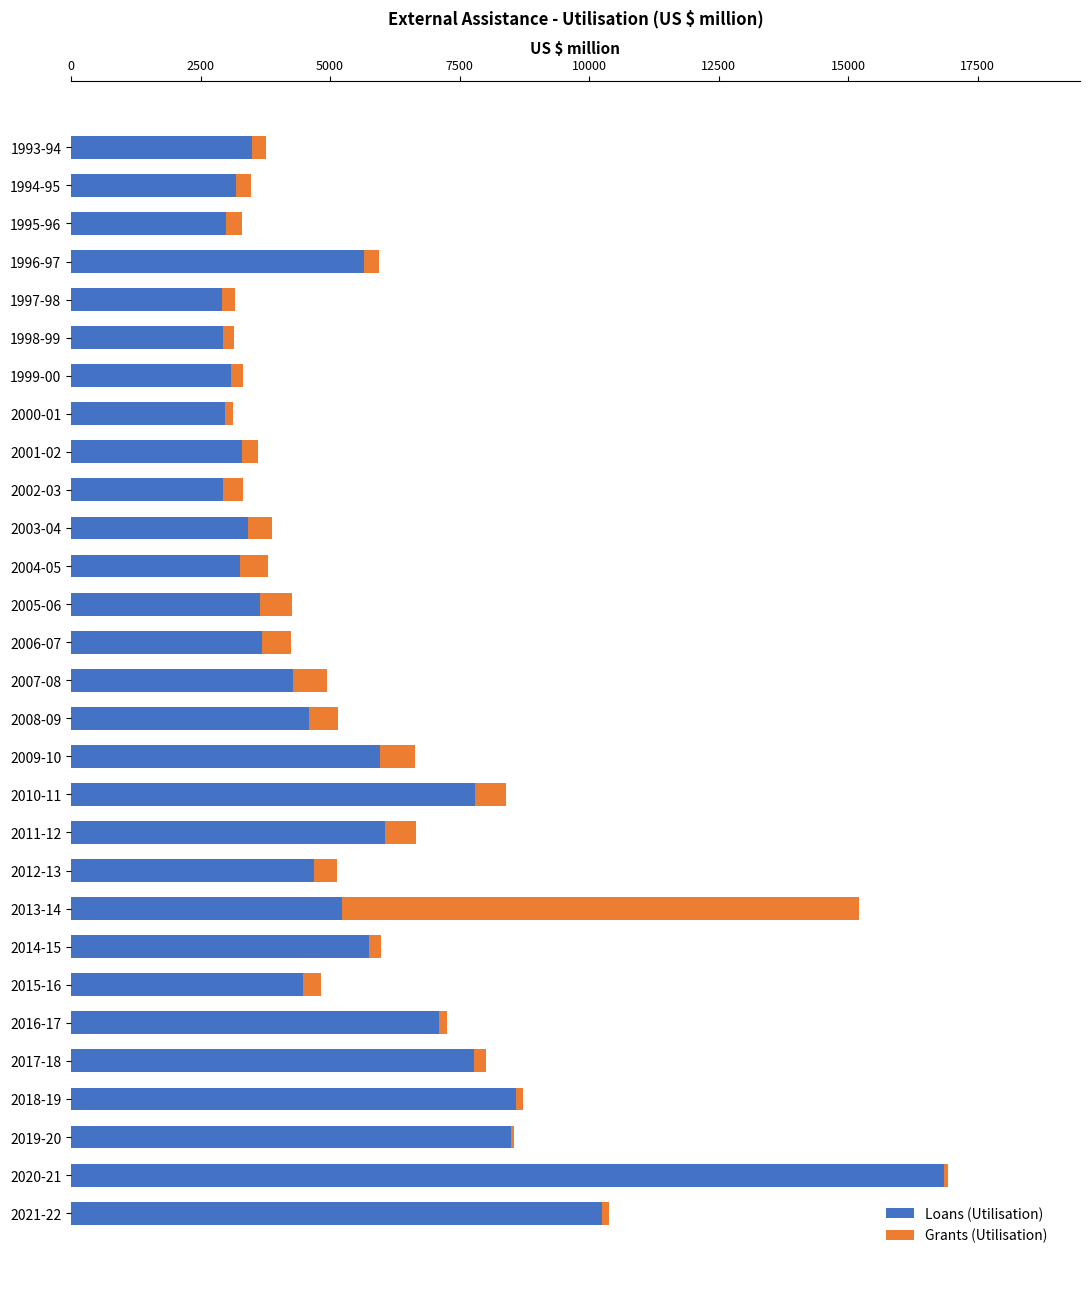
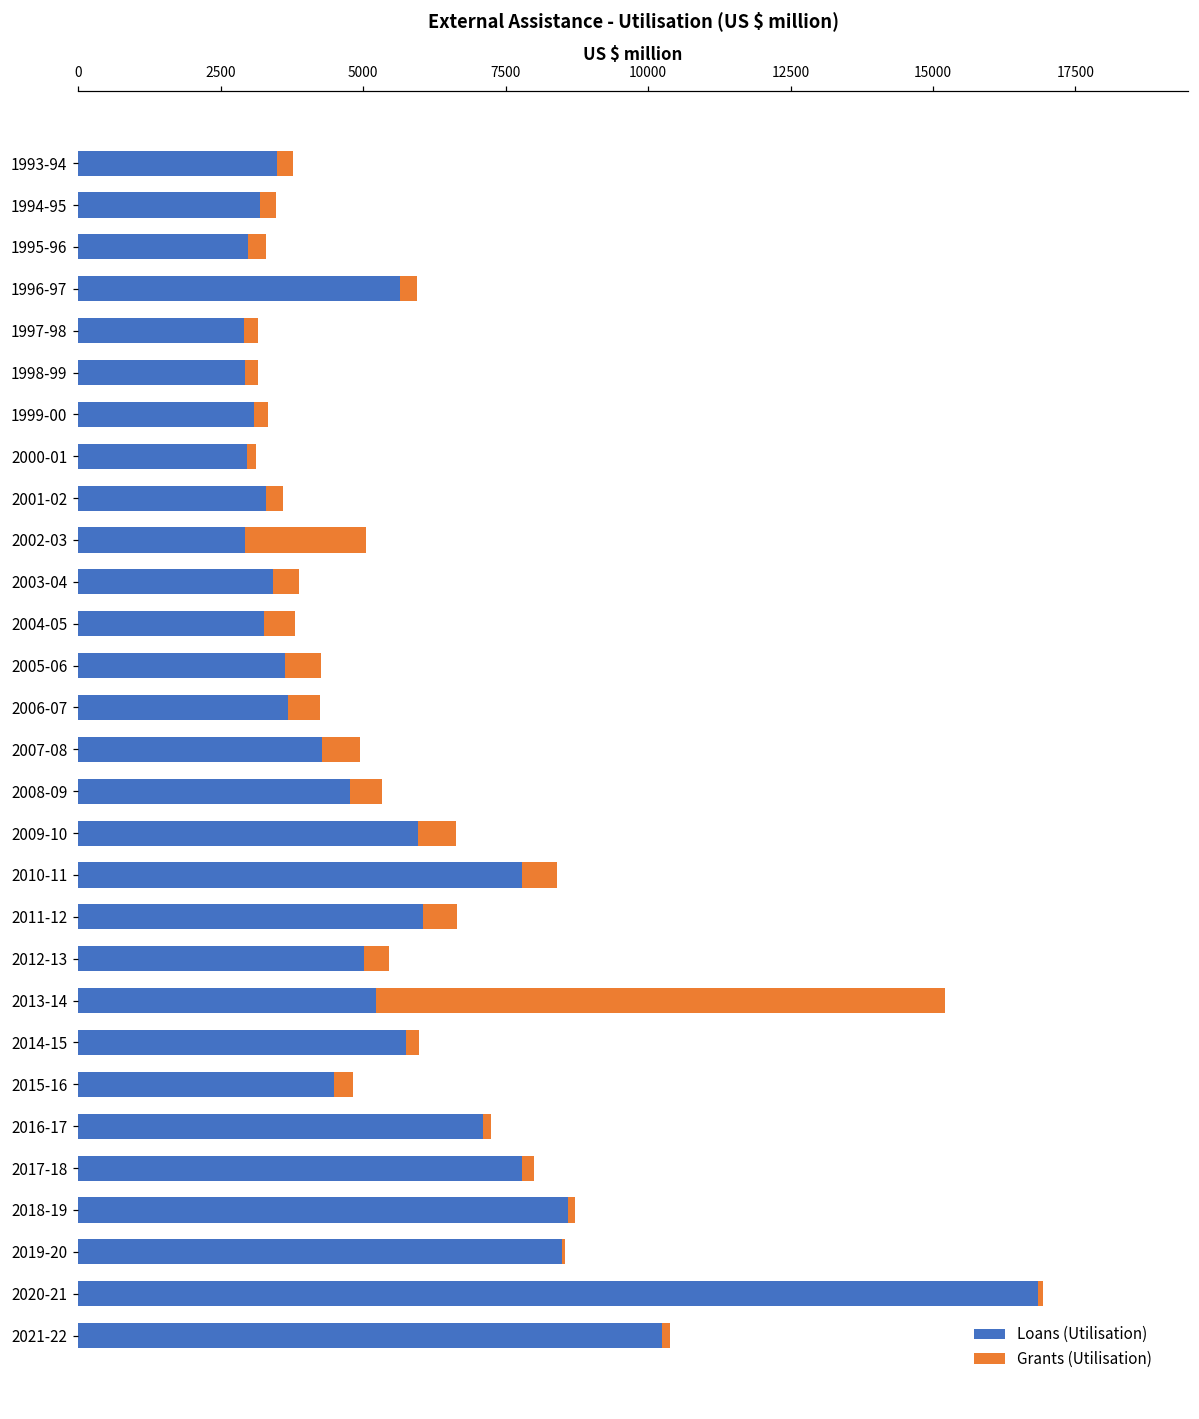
Grants (Utilisation), 2002-03: 400 -> 2100
Loans (Utilisation), 2008-09: 4600 -> 4800
Loans (Utilisation), 2012-13: 4700 -> 5000
